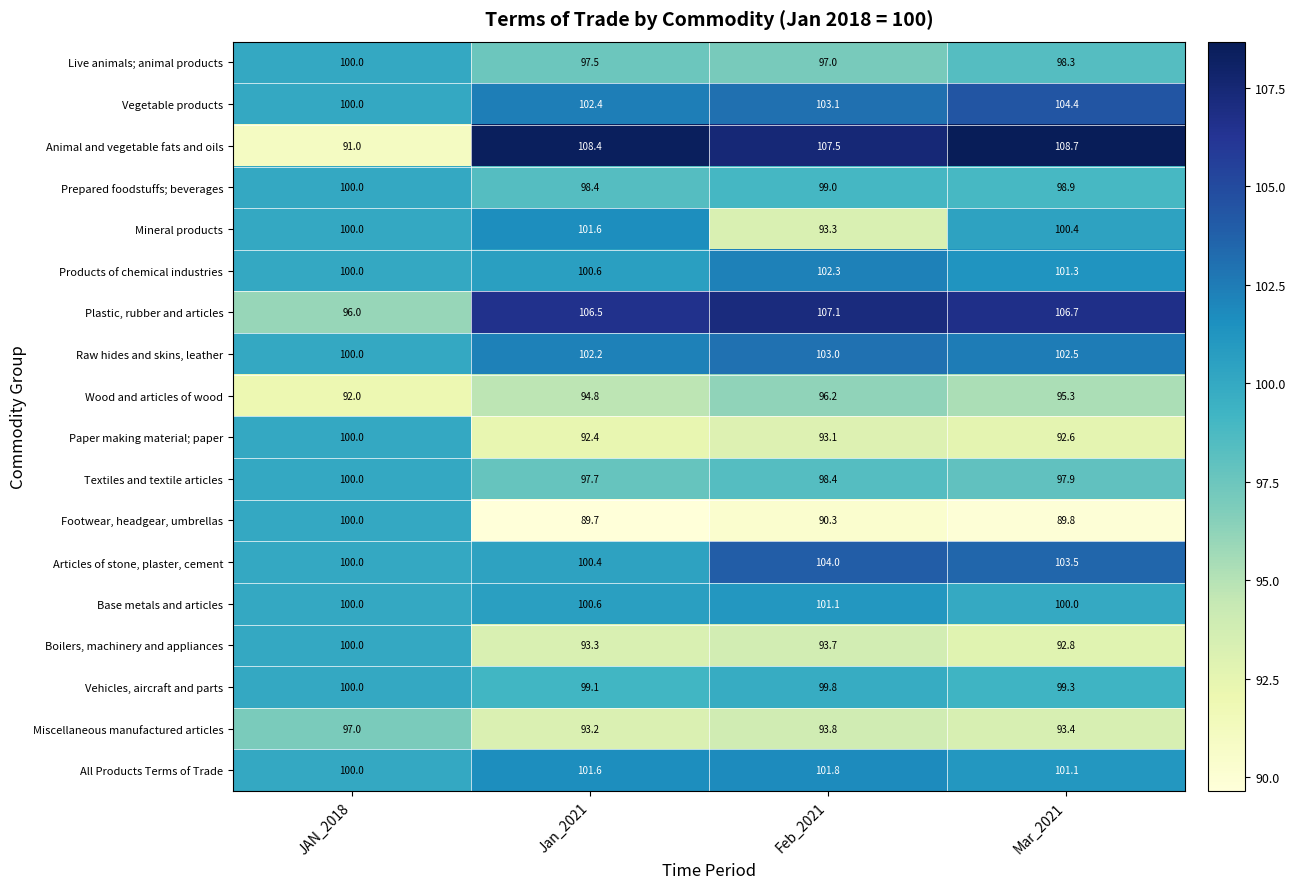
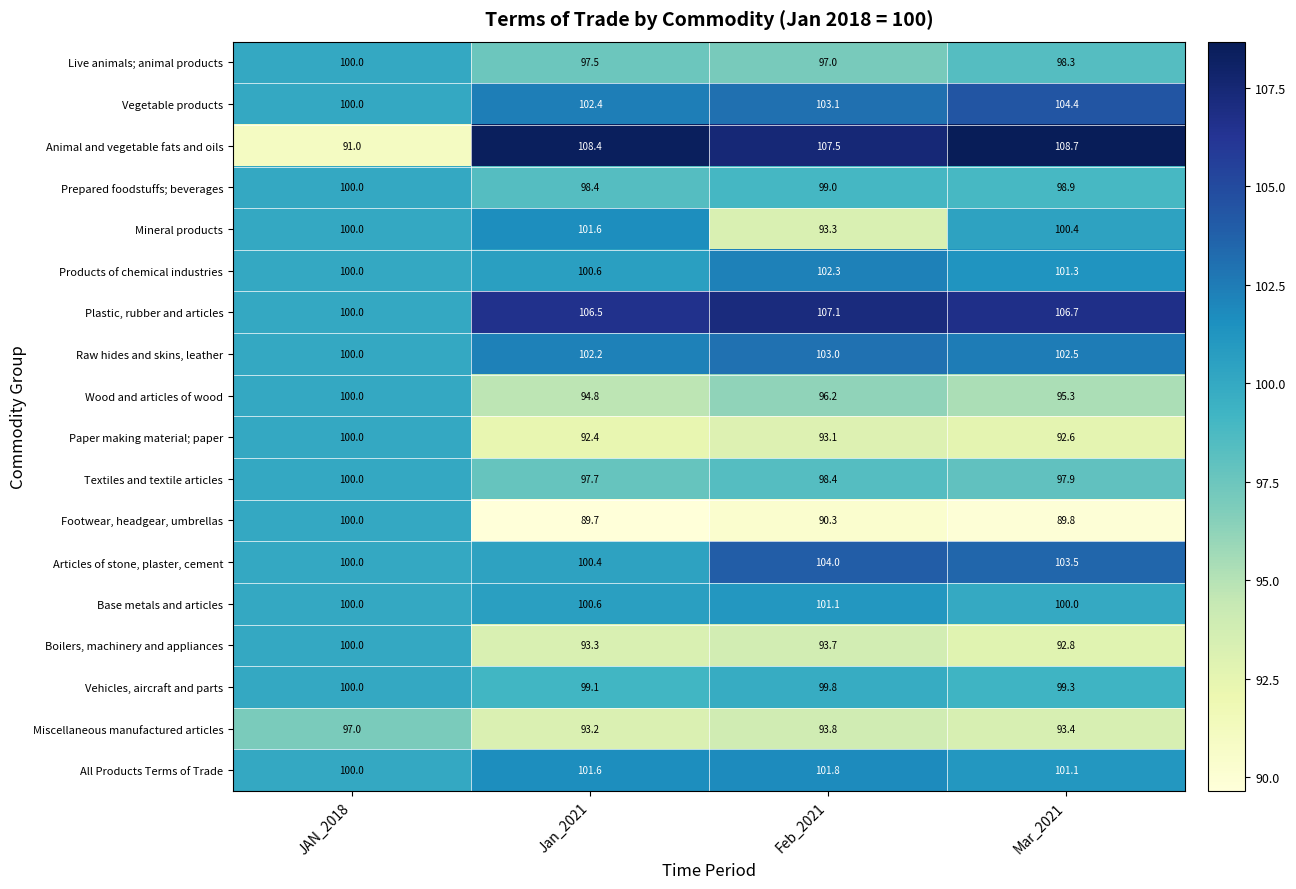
Plastic, rubber and articles, JAN_2018: 96.0 -> 100.0
Wood and articles of wood, JAN_2018: 92.0 -> 100.0
